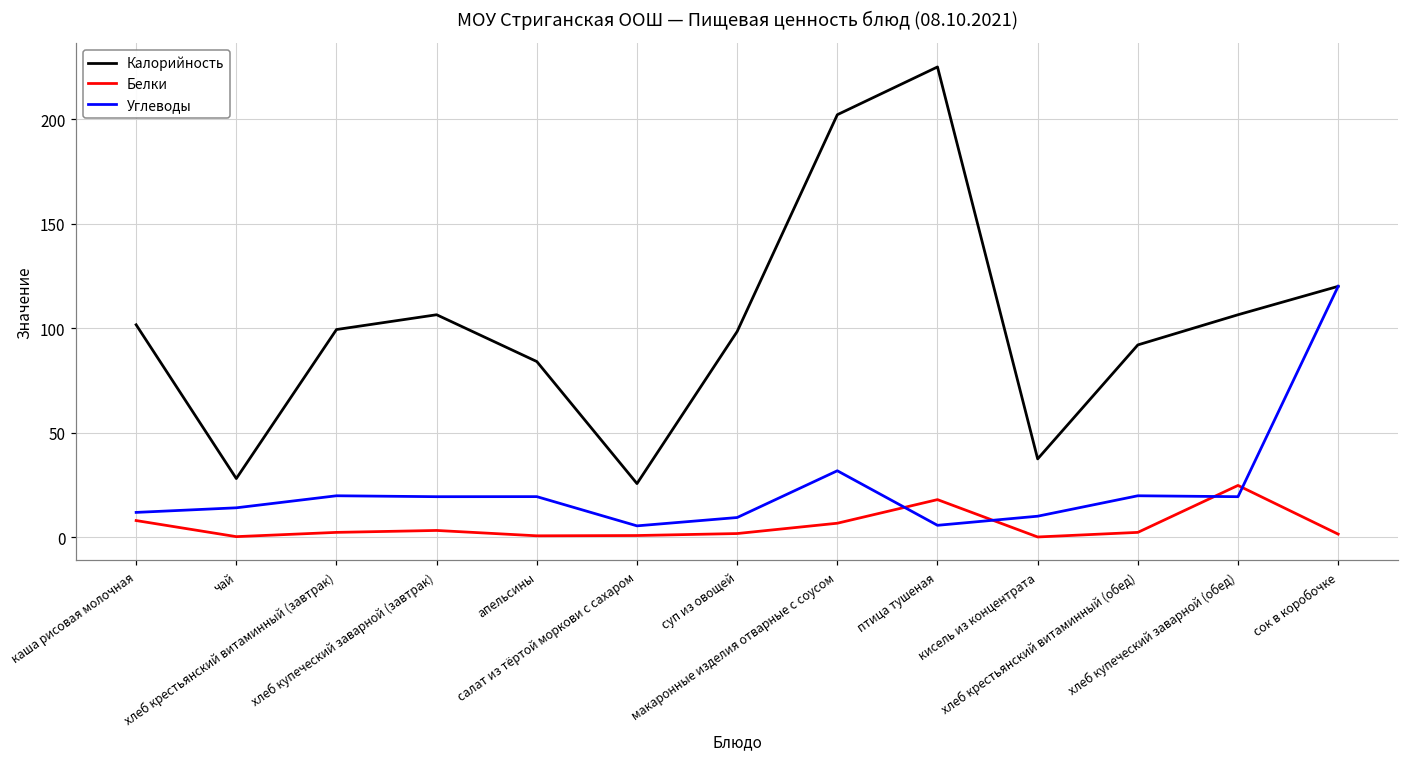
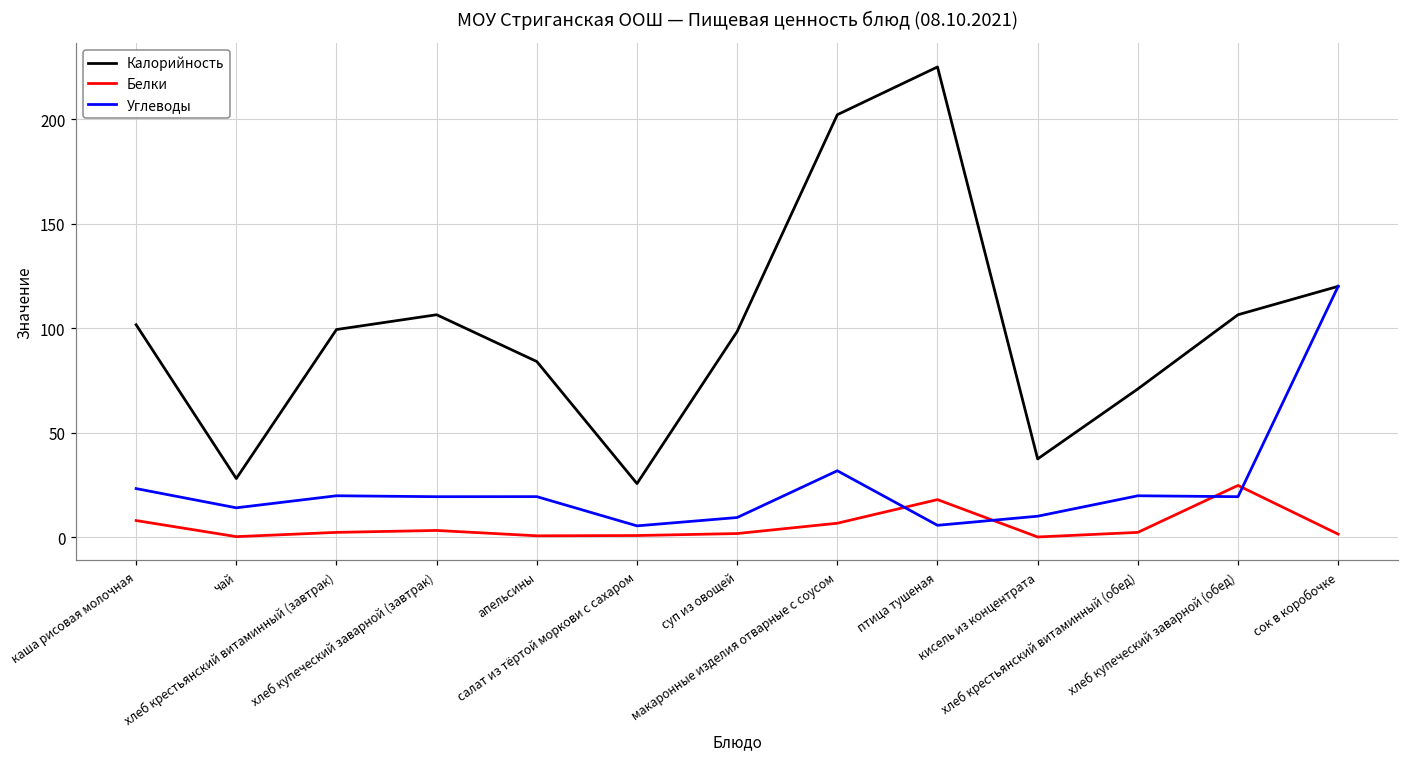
Углеводы, каша рисовая молочная: 12 -> 23
Калорийность, хлеб крестьянский витаминный (обед): 92 -> 71
